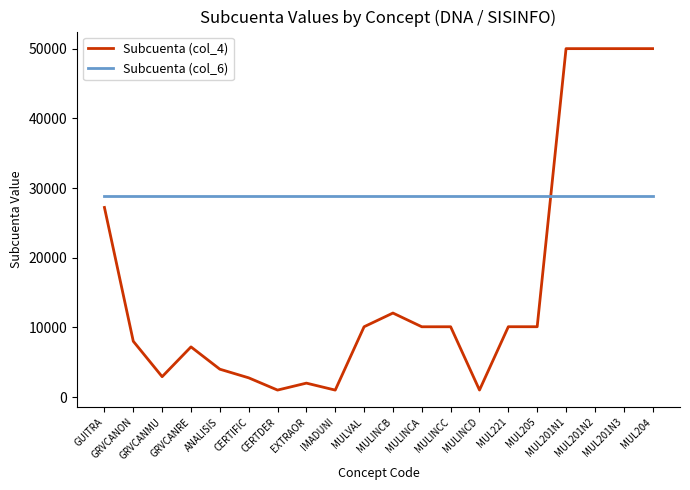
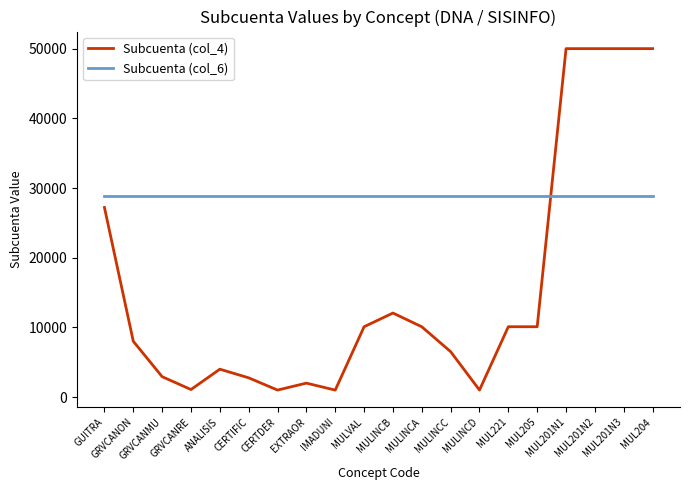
Subcuenta (col_4), GRVCANRE: 7000 -> 1000
Subcuenta (col_4), MULINCC: 10000 -> 7000
